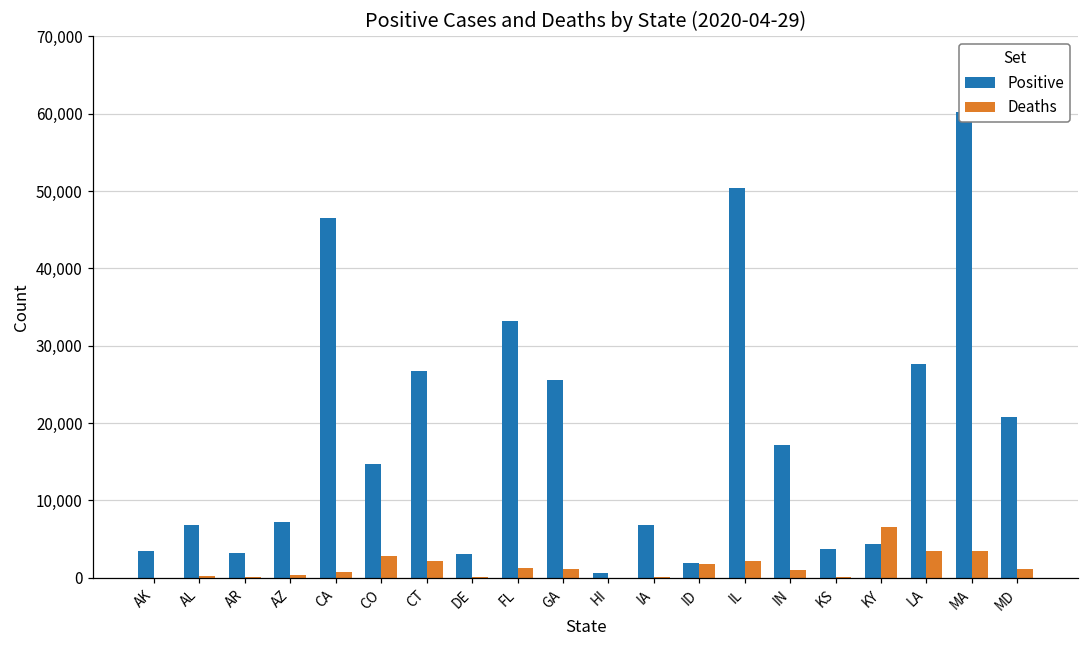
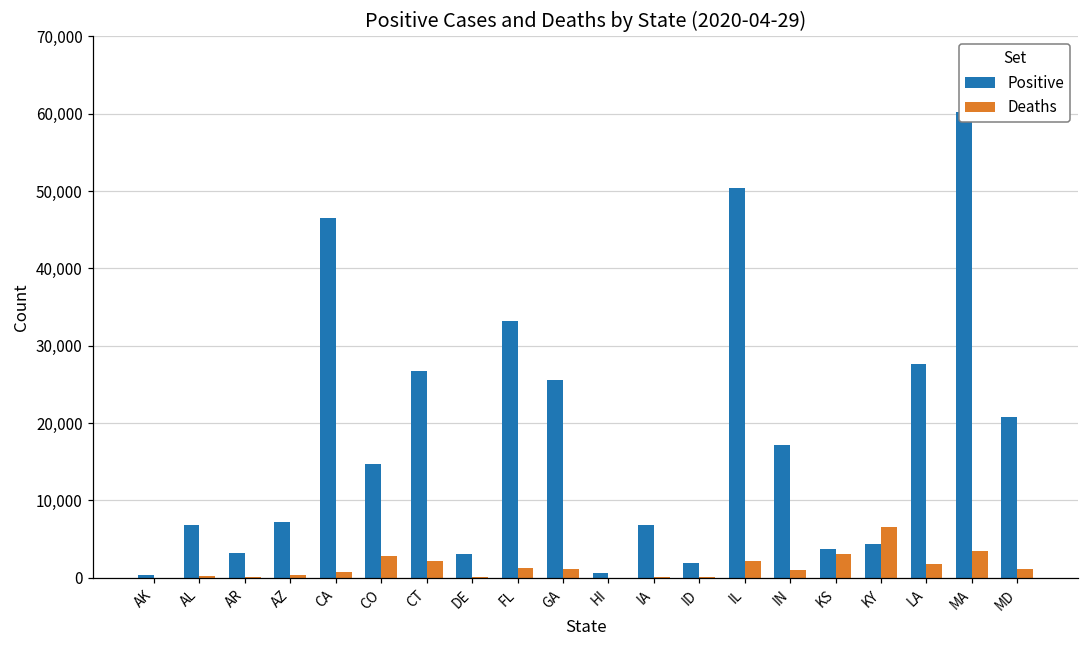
Positive, AK: 3,000 -> 0
Deaths, ID: 2,000 -> 0
Deaths, KS: 0 -> 3,000
Deaths, LA: 3,000 -> 2,000
